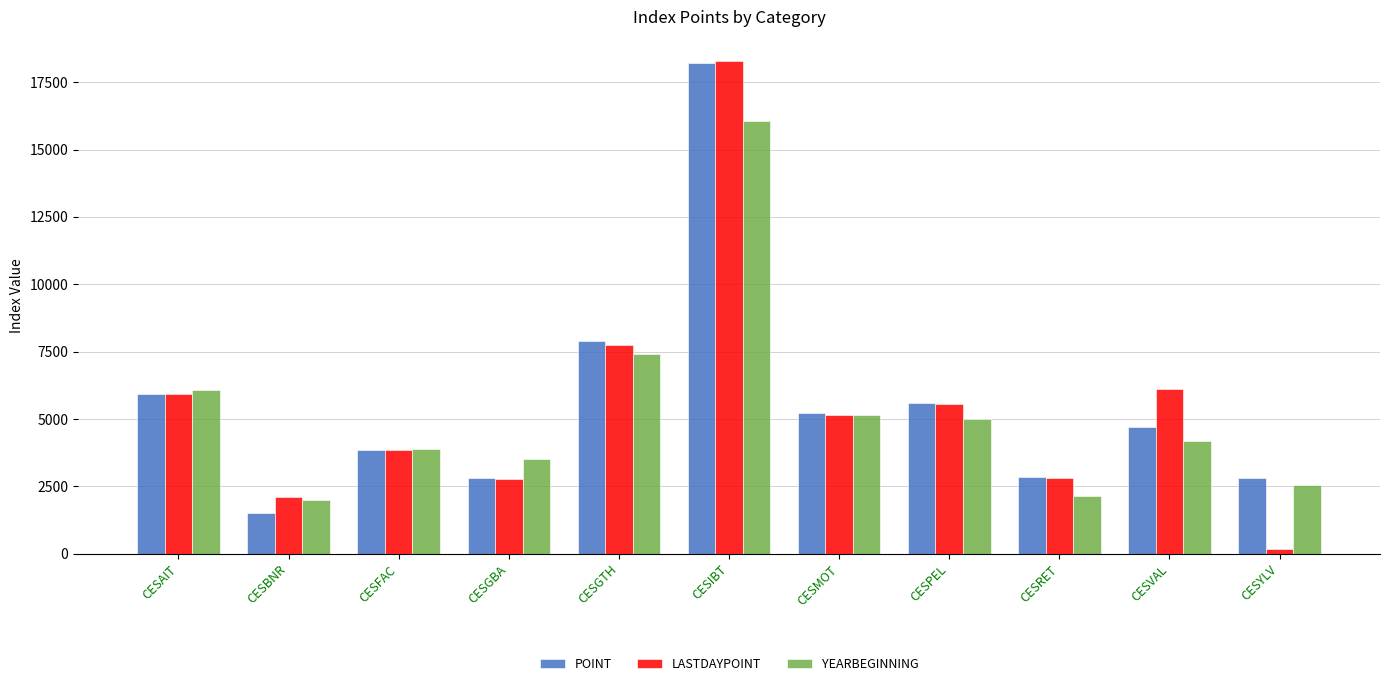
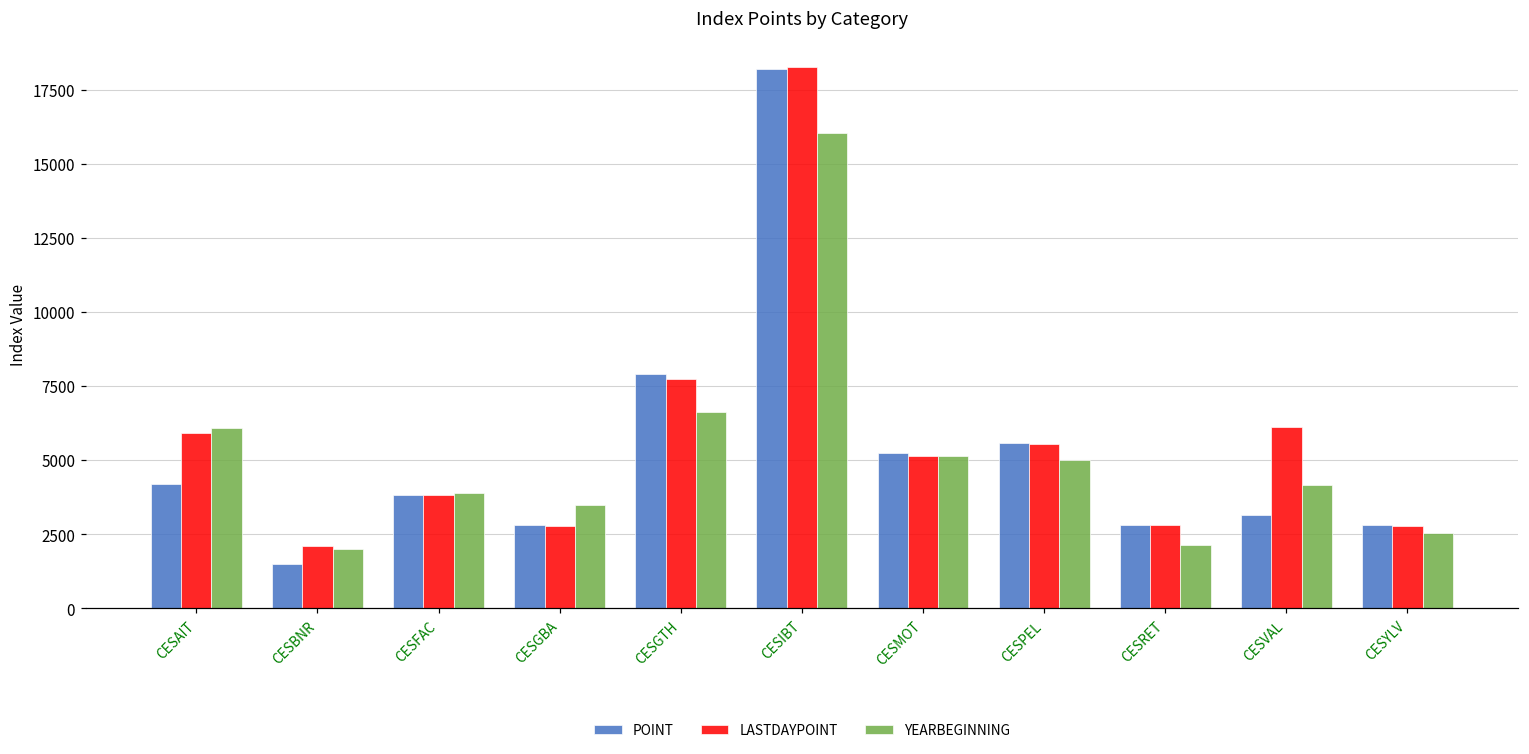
POINT, CESAIT: 5900 -> 4200
YEARBEGINNING, CESGTH: 7400 -> 6600
POINT, CESVAL: 4700 -> 3200
LASTDAYPOINT, CESYLV: 200 -> 2800
